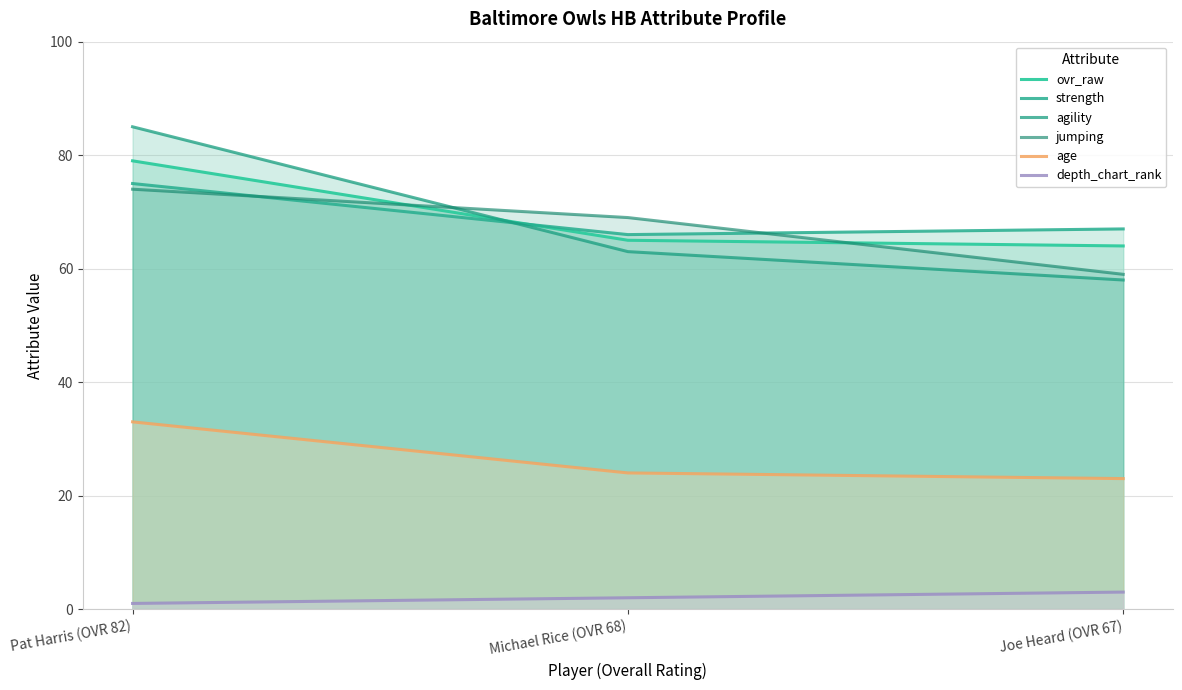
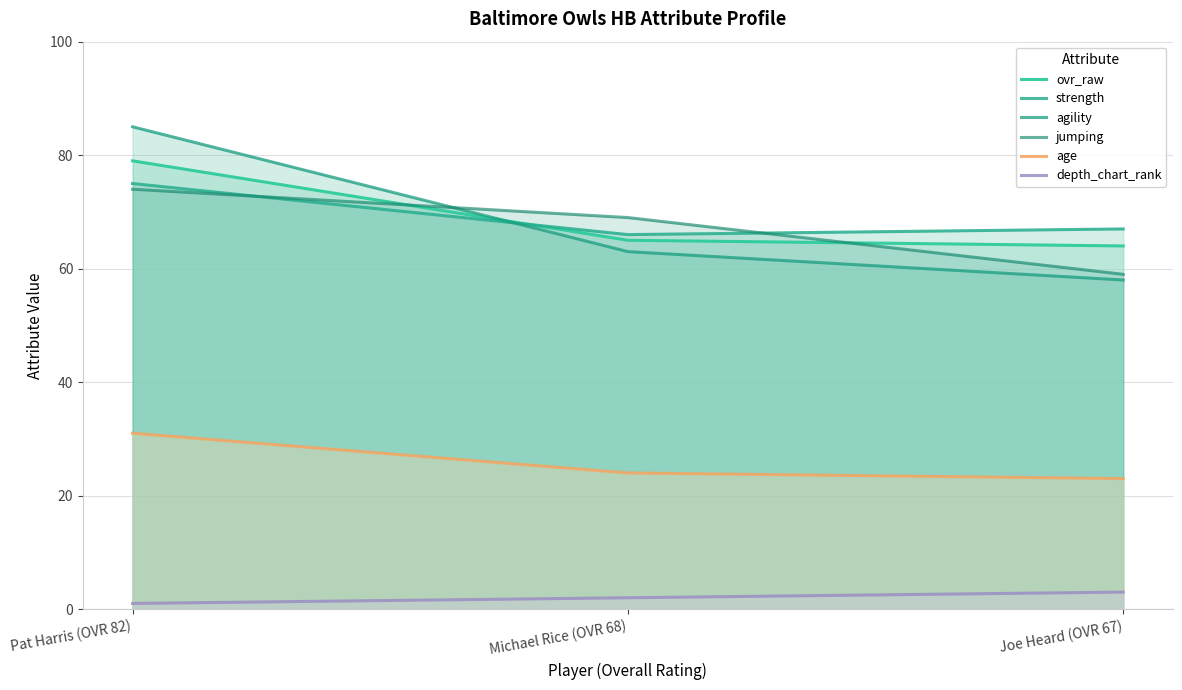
age, Pat Harris (OVR 82): 33 -> 31
